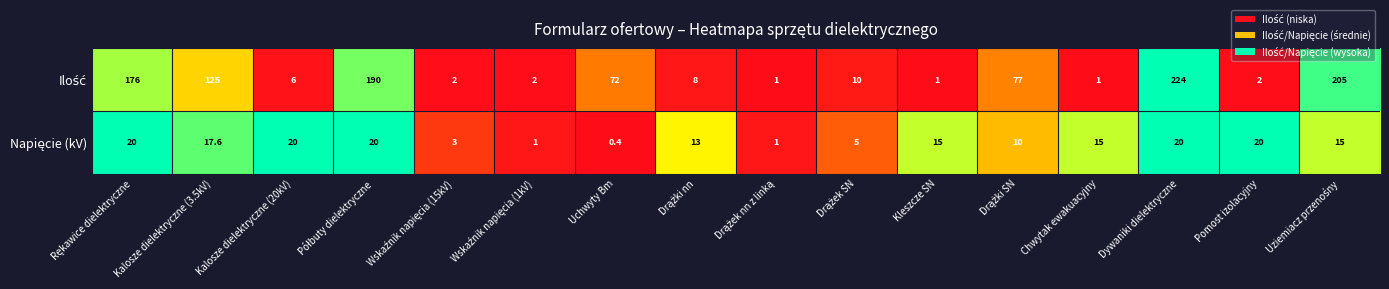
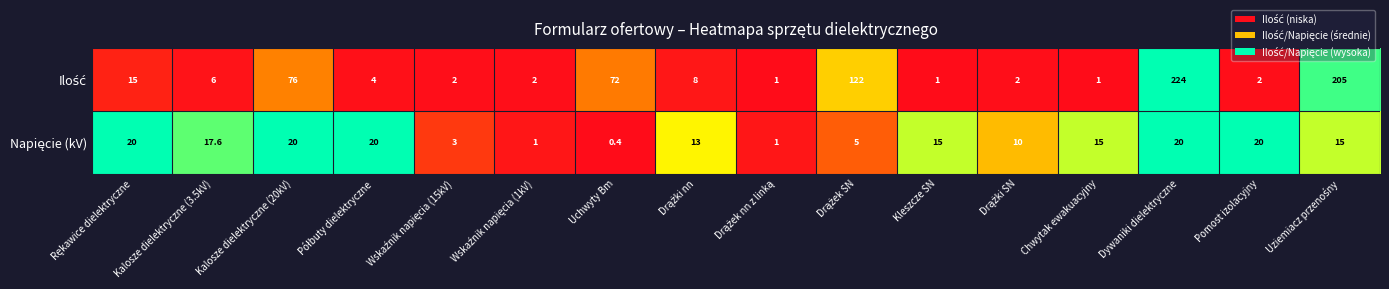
Ilość, Rękawice dielektryczne: 176 -> 15
Ilość, Kalosze dielektryczne (3.5kV): 125 -> 6
Ilość, Kalosze dielektryczne (20kV): 6 -> 76
Ilość, Półbuty dielektryczne: 190 -> 4
Ilość, Drążek SN: 10 -> 122
Ilość, Drążki SN: 77 -> 2
